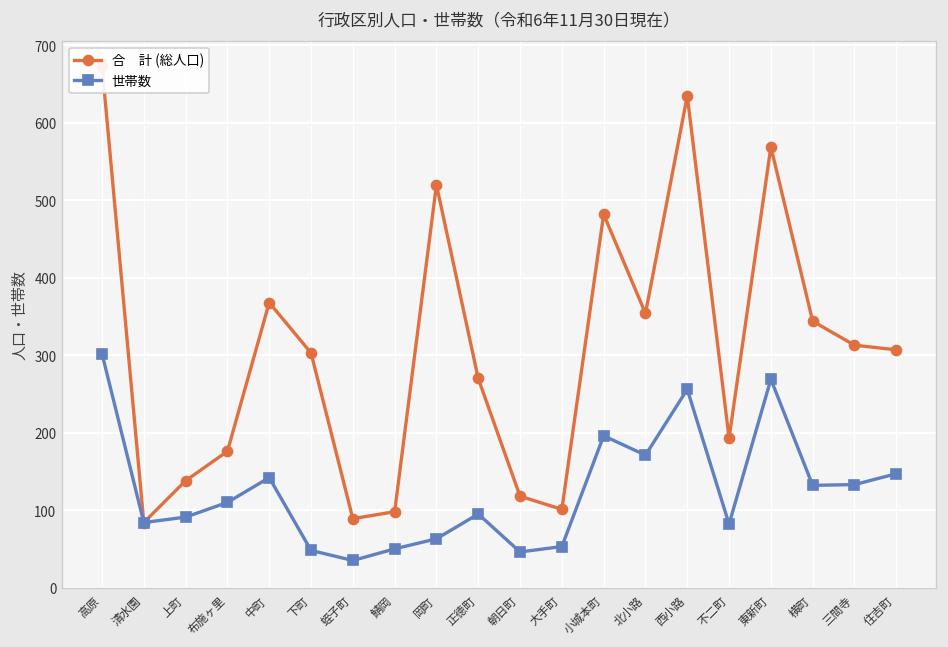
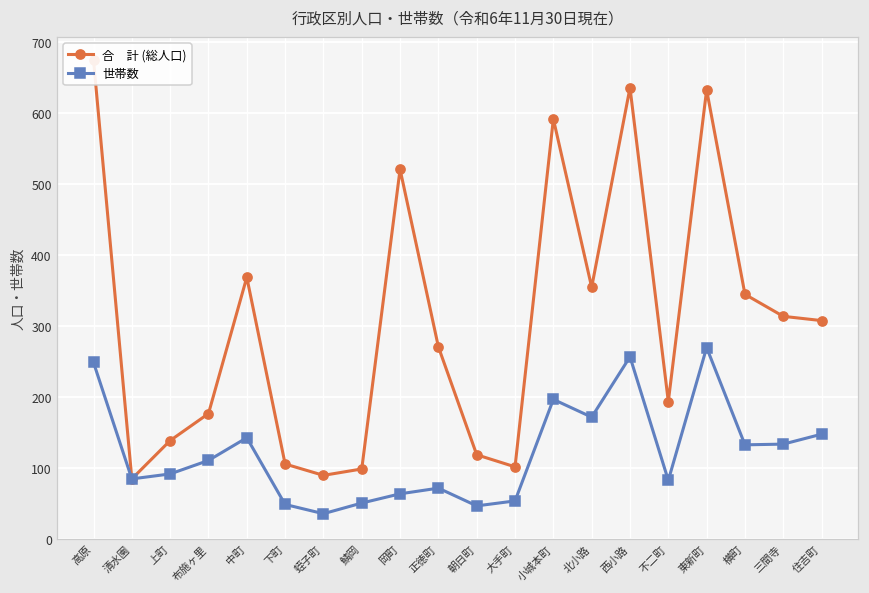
世帯数, 高原: 300 -> 250
合 計 (総人口), 下町: 300 -> 110
世帯数, 正徳町: 100 -> 70
合 計 (総人口), 小城本町: 480 -> 590
合 計 (総人口), 東新町: 570 -> 630
